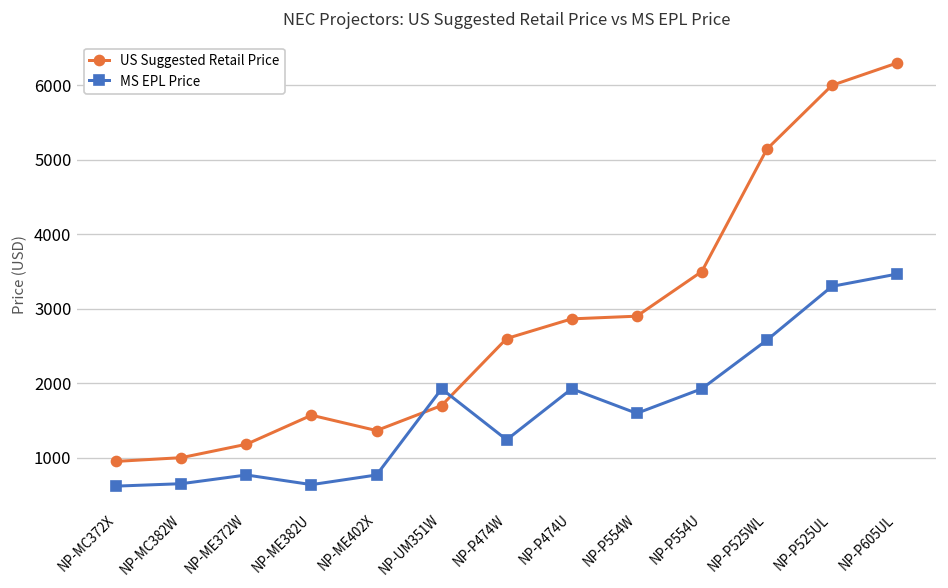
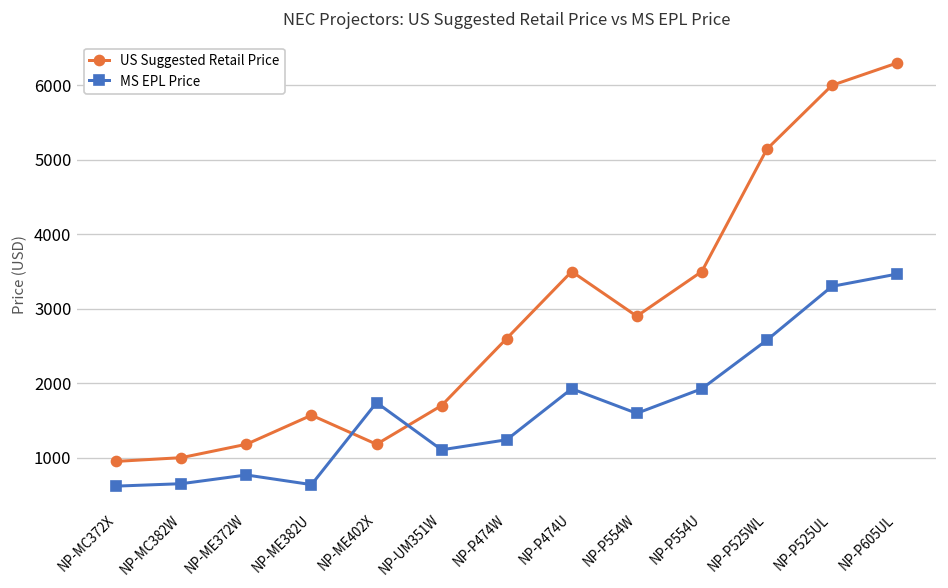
US Suggested Retail Price, NP-ME402X: 1400 -> 1200
MS EPL Price, NP-ME402X: 800 -> 1700
MS EPL Price, NP-UM351W: 1900 -> 1100
US Suggested Retail Price, NP-P474U: 2900 -> 3500
